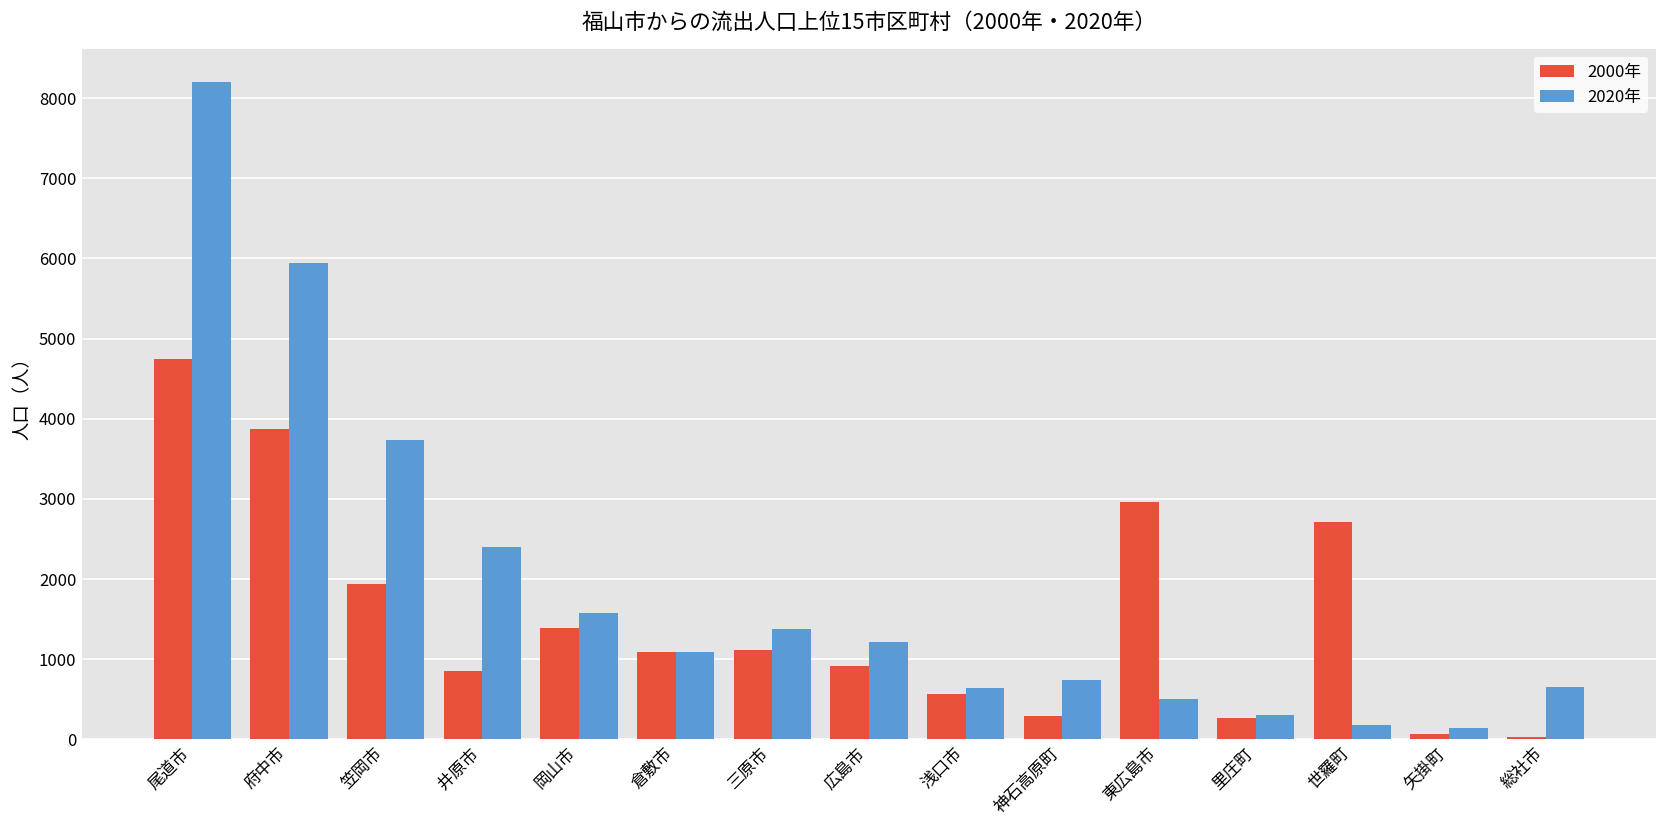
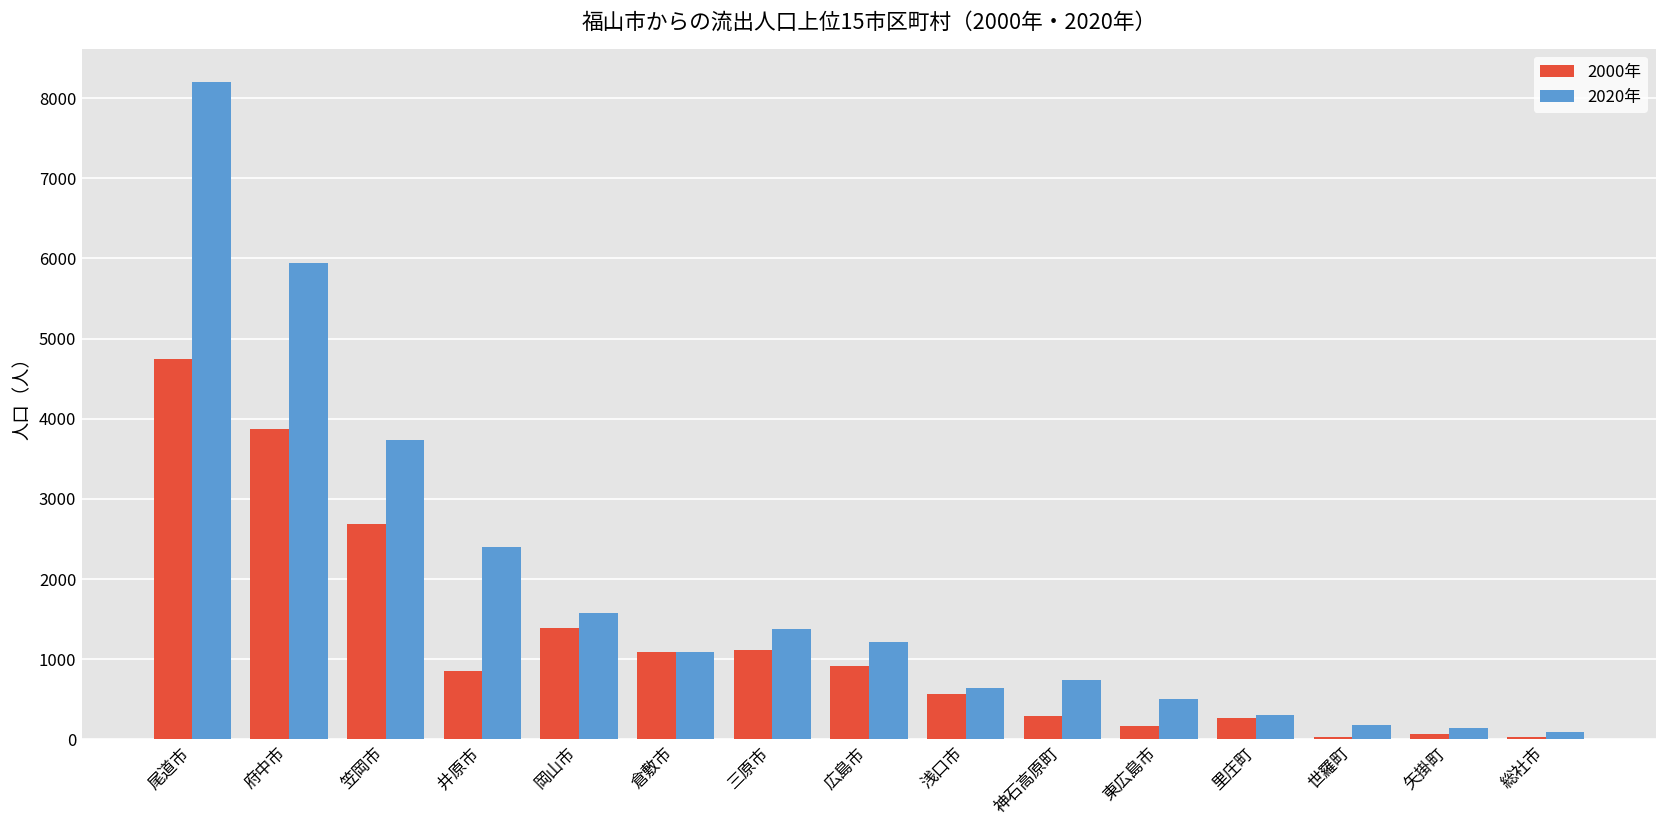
2000年, 笠岡市: 1900 -> 2700
2000年, 東広島市: 3000 -> 200
2000年, 世羅町: 2700 -> 0
2020年, 総社市: 700 -> 100
